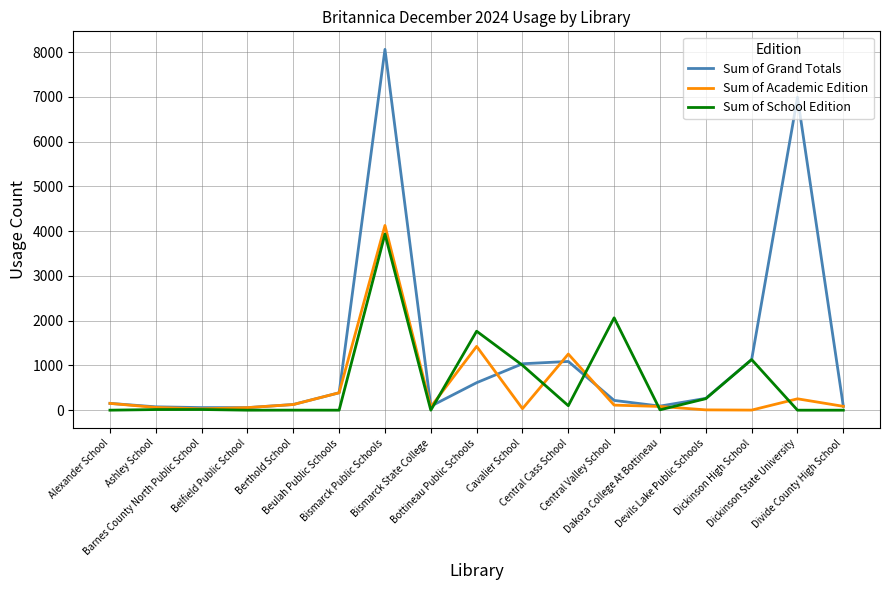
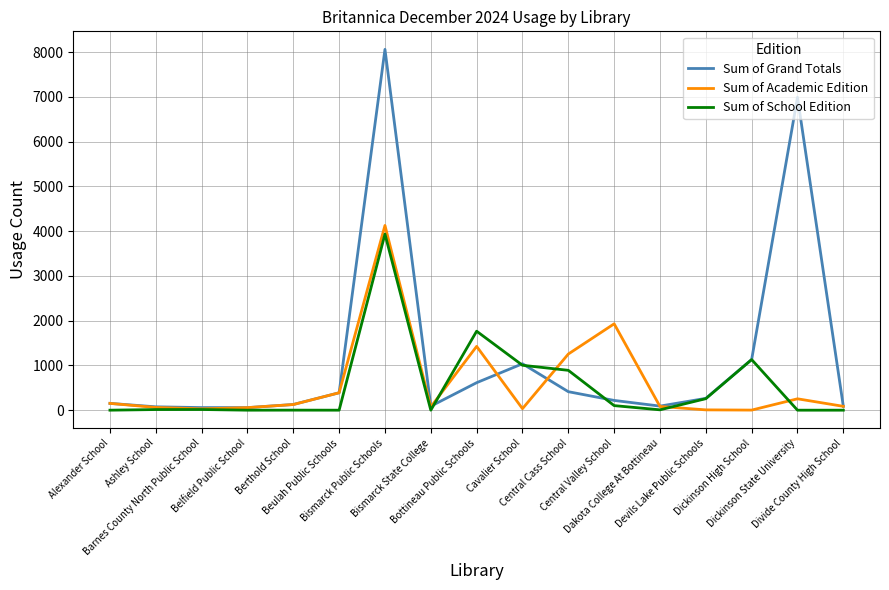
Sum of Grand Totals, Central Cass School: 1100 -> 400
Sum of School Edition, Central Cass School: 100 -> 900
Sum of Academic Edition, Central Valley School: 100 -> 1900
Sum of School Edition, Central Valley School: 2100 -> 100
